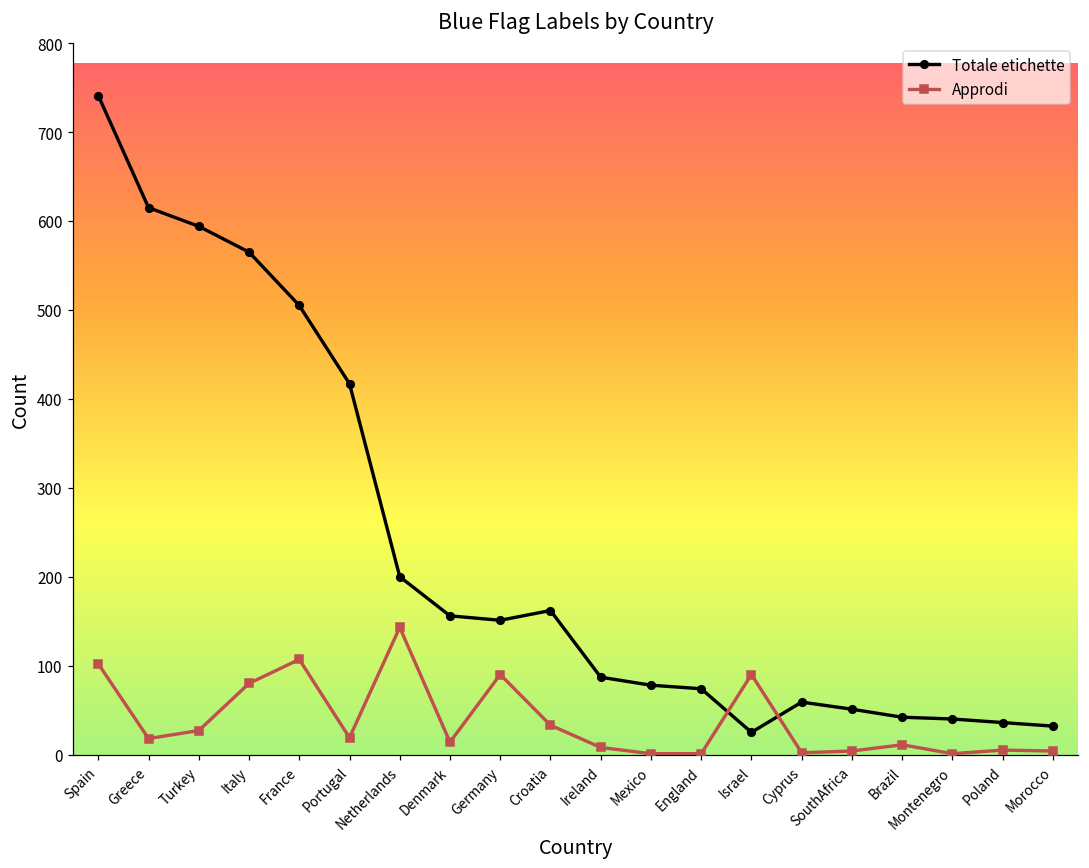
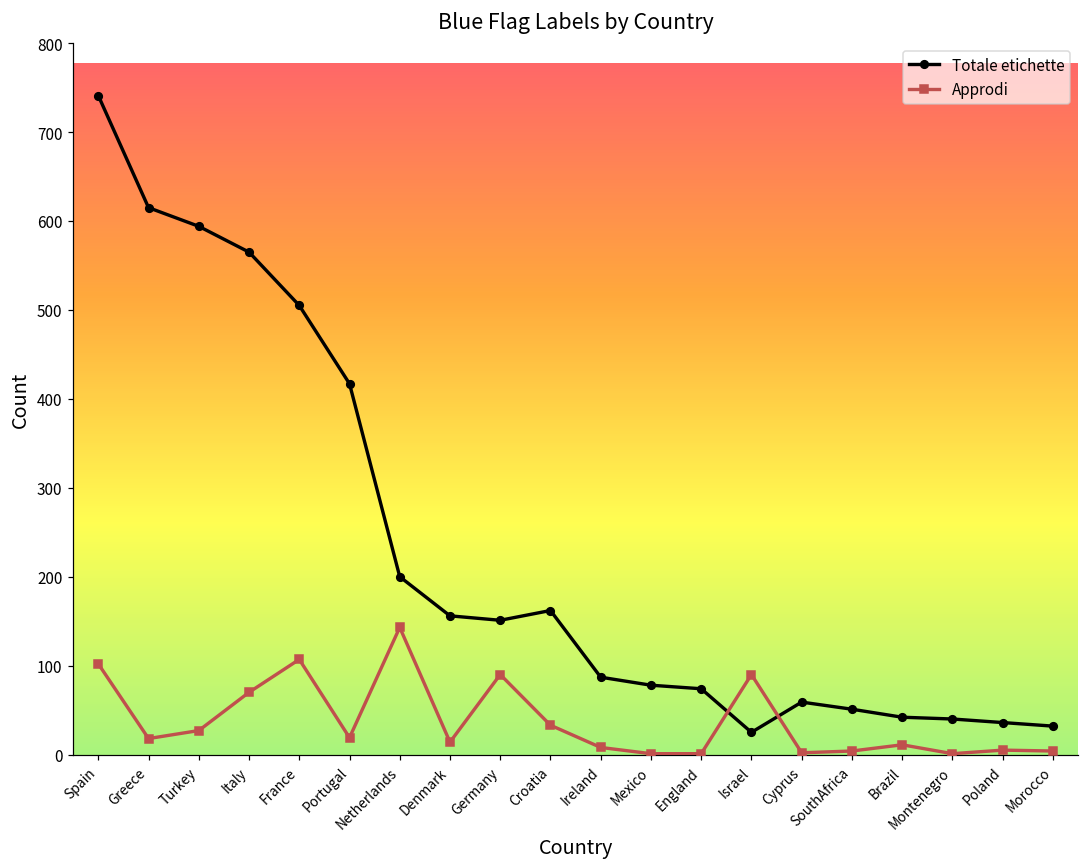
Approdi, Italy: 80 -> 70
